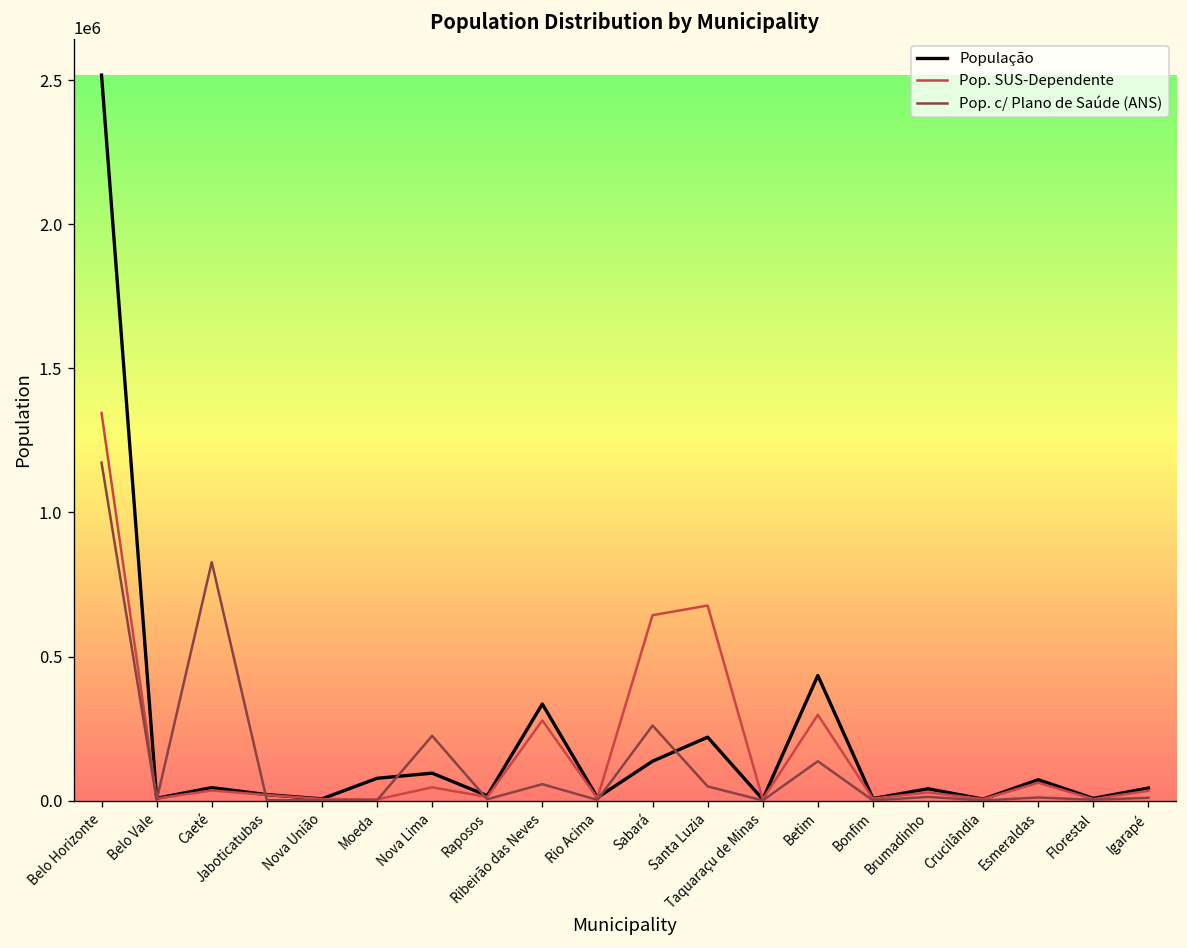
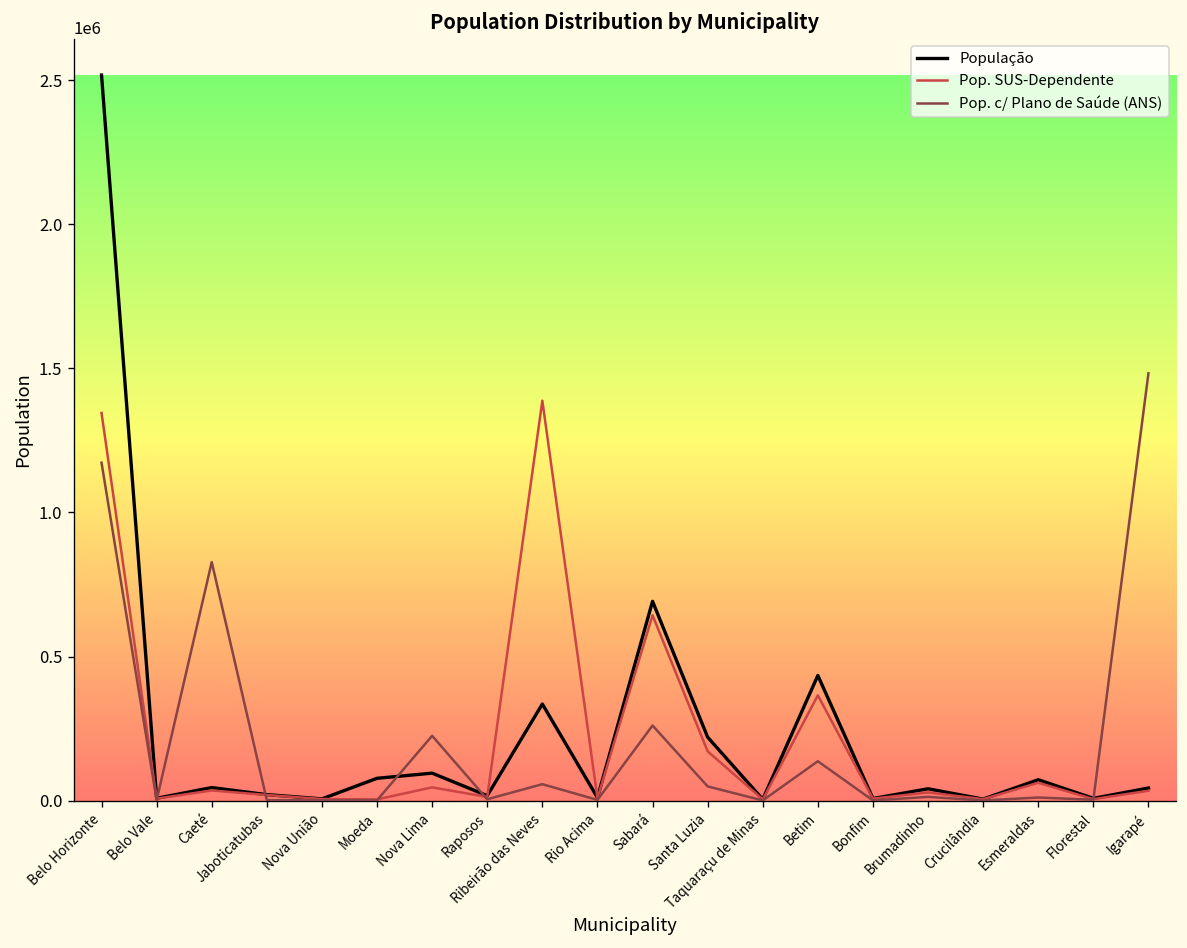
Pop. SUS-Dependente, Ribeirão das Neves: 280000 -> 1390000
População, Sabará: 140000 -> 690000
Pop. SUS-Dependente, Santa Luzia: 680000 -> 170000
Pop. SUS-Dependente, Betim: 300000 -> 370000
Pop. c/ Plano de Saúde (ANS), Igarapé: 10000 -> 1480000
